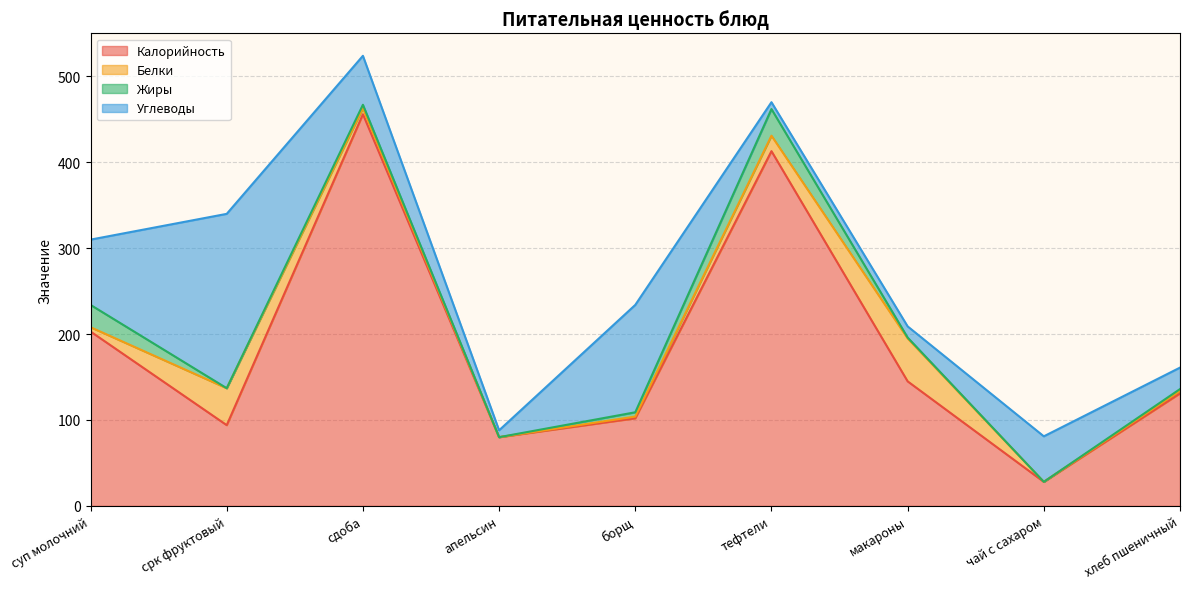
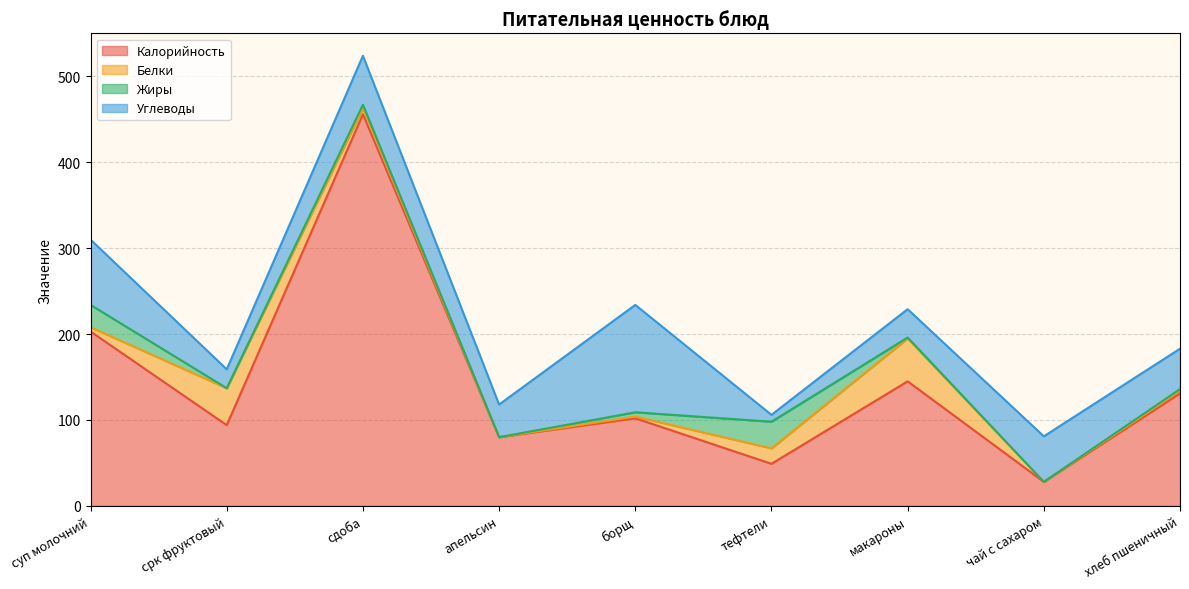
Углеводы, срк фруктовый: 200 -> 20
Углеводы, апельсин: 10 -> 40
Калорийность, тефтели: 410 -> 50
Углеводы, макароны: 10 -> 30
Углеводы, хлеб пшеничный: 30 -> 50
